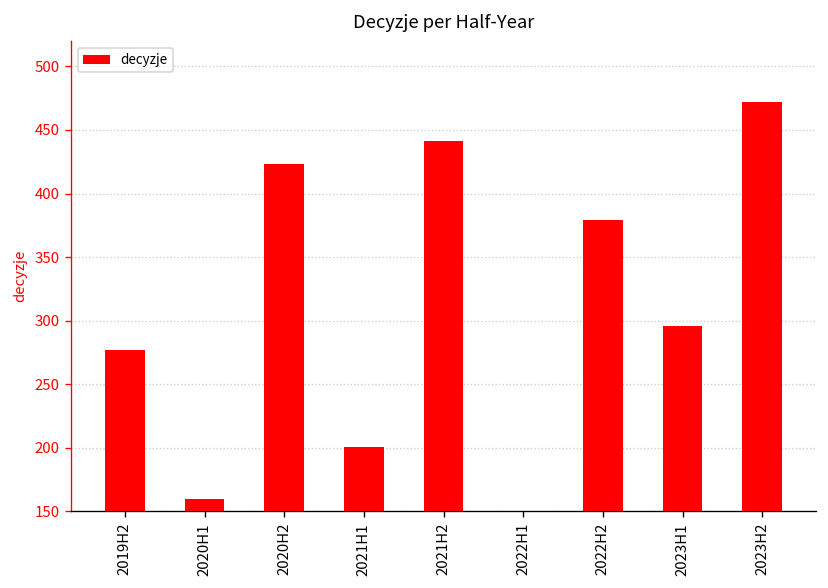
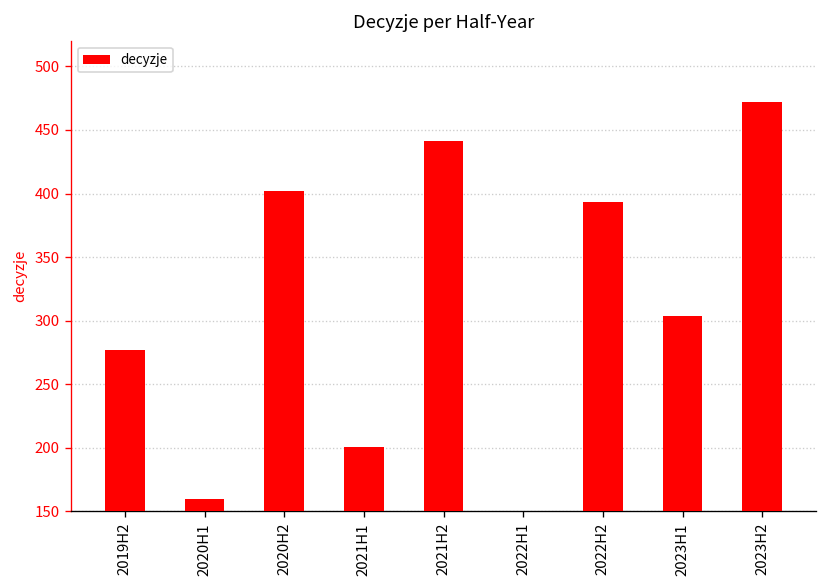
2020H2: 423 -> 402
2022H2: 379 -> 393
2023H1: 296 -> 304
